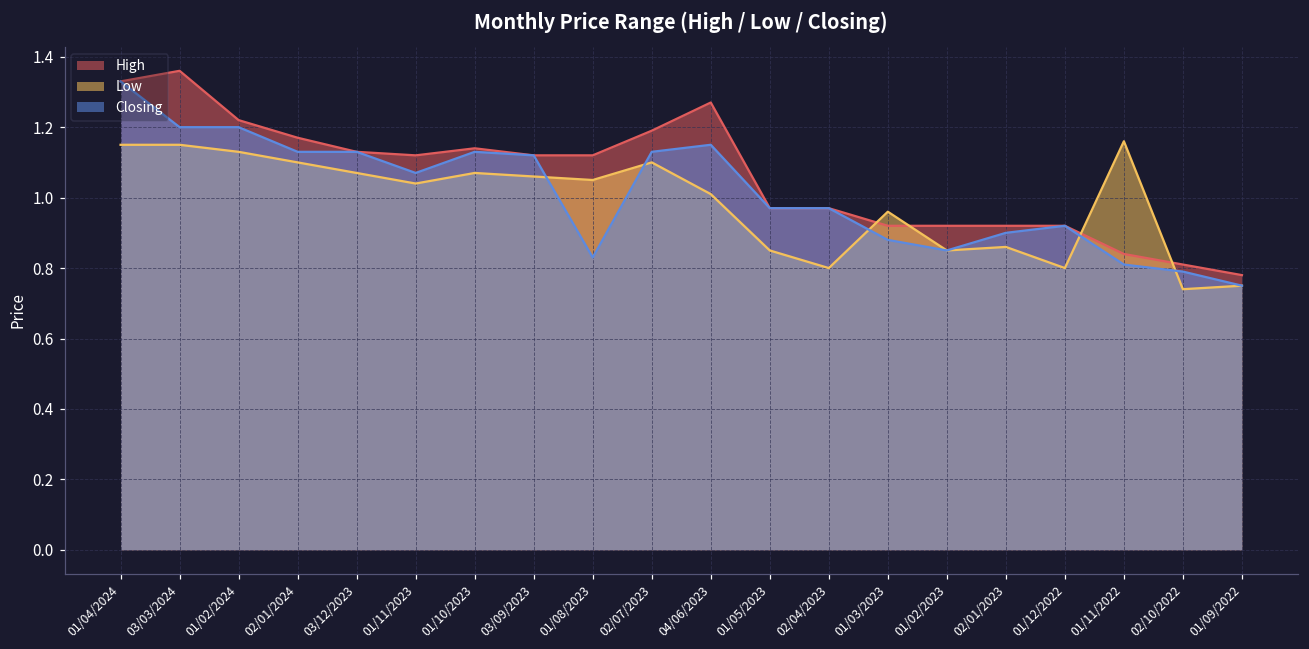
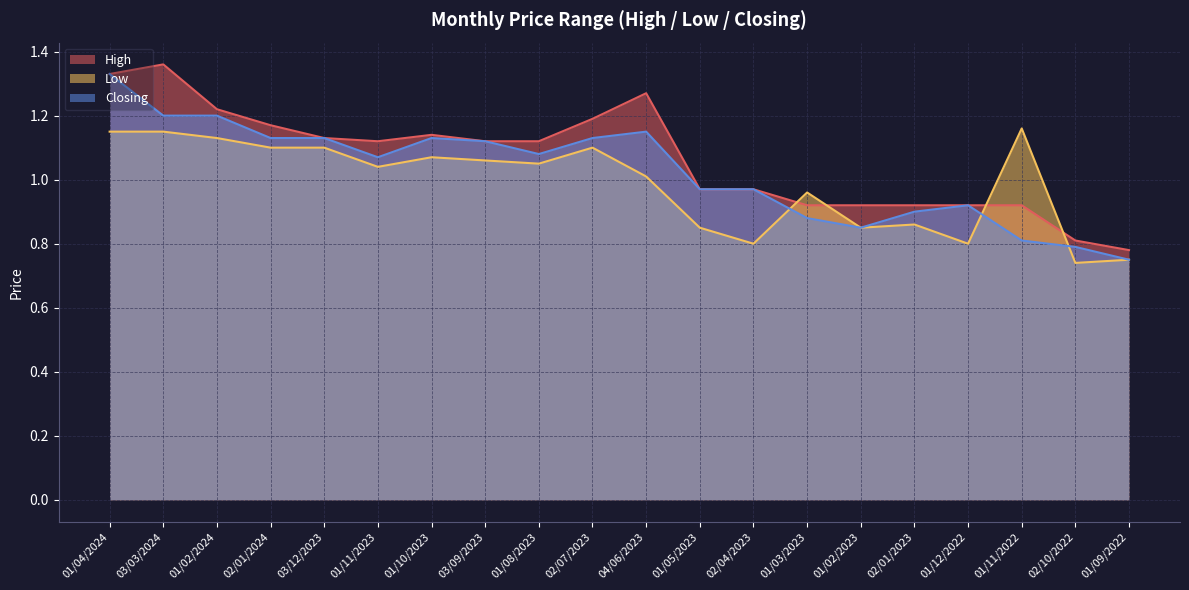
Low, 03/12/2023: 1.07 -> 1.10
Closing, 01/08/2023: 0.83 -> 1.08
High, 01/11/2022: 0.84 -> 0.92
